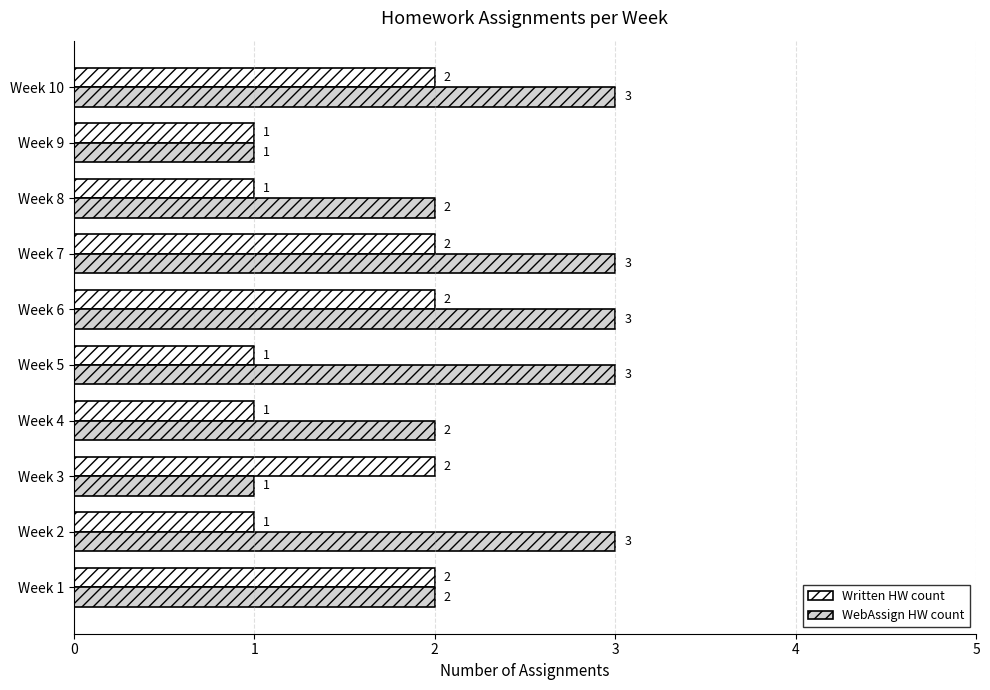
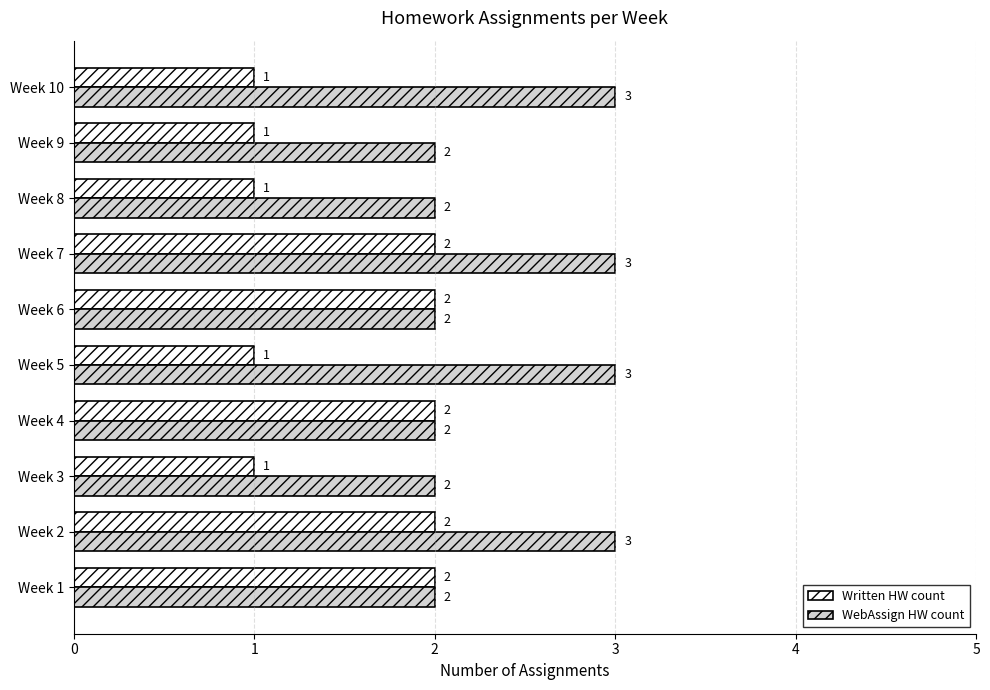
Written HW count, Week 10: 2 -> 1
WebAssign HW count, Week 9: 1 -> 2
WebAssign HW count, Week 6: 3 -> 2
Written HW count, Week 4: 1 -> 2
Written HW count, Week 3: 2 -> 1
WebAssign HW count, Week 3: 1 -> 2
Written HW count, Week 2: 1 -> 2
